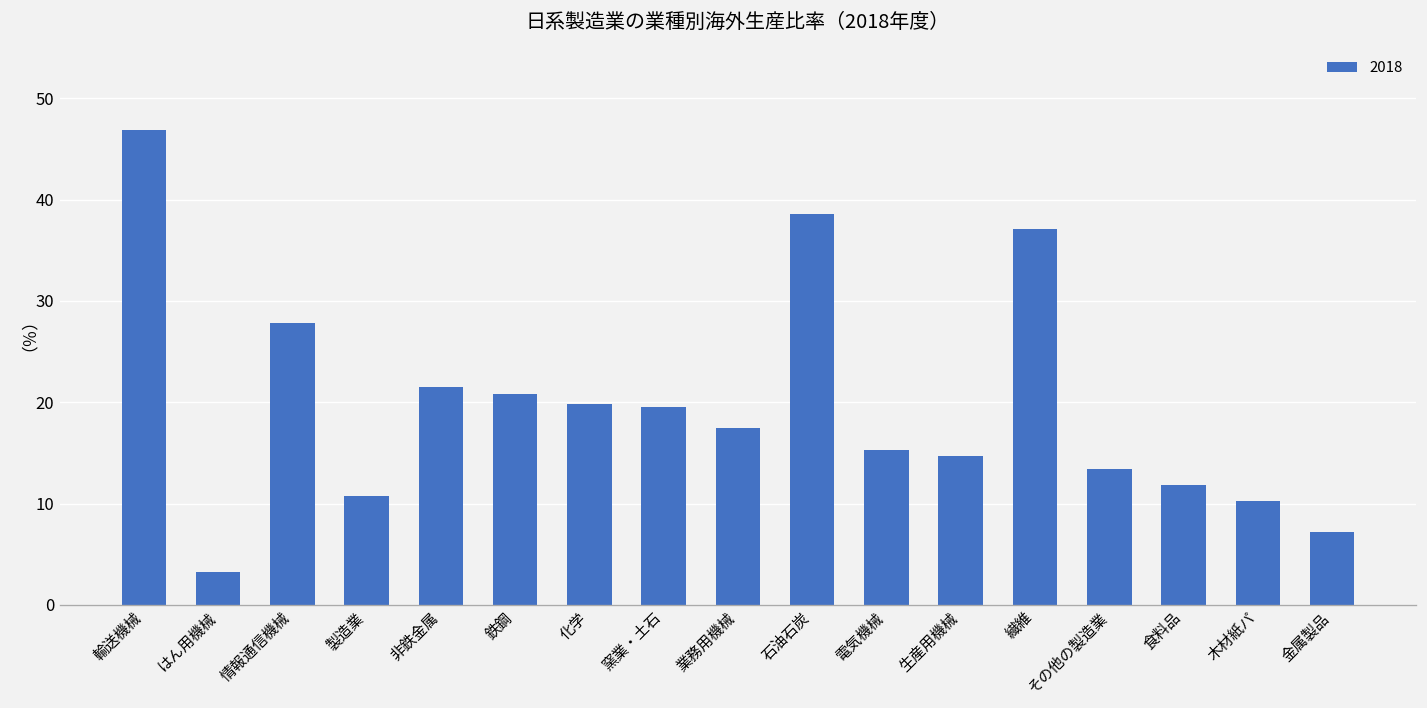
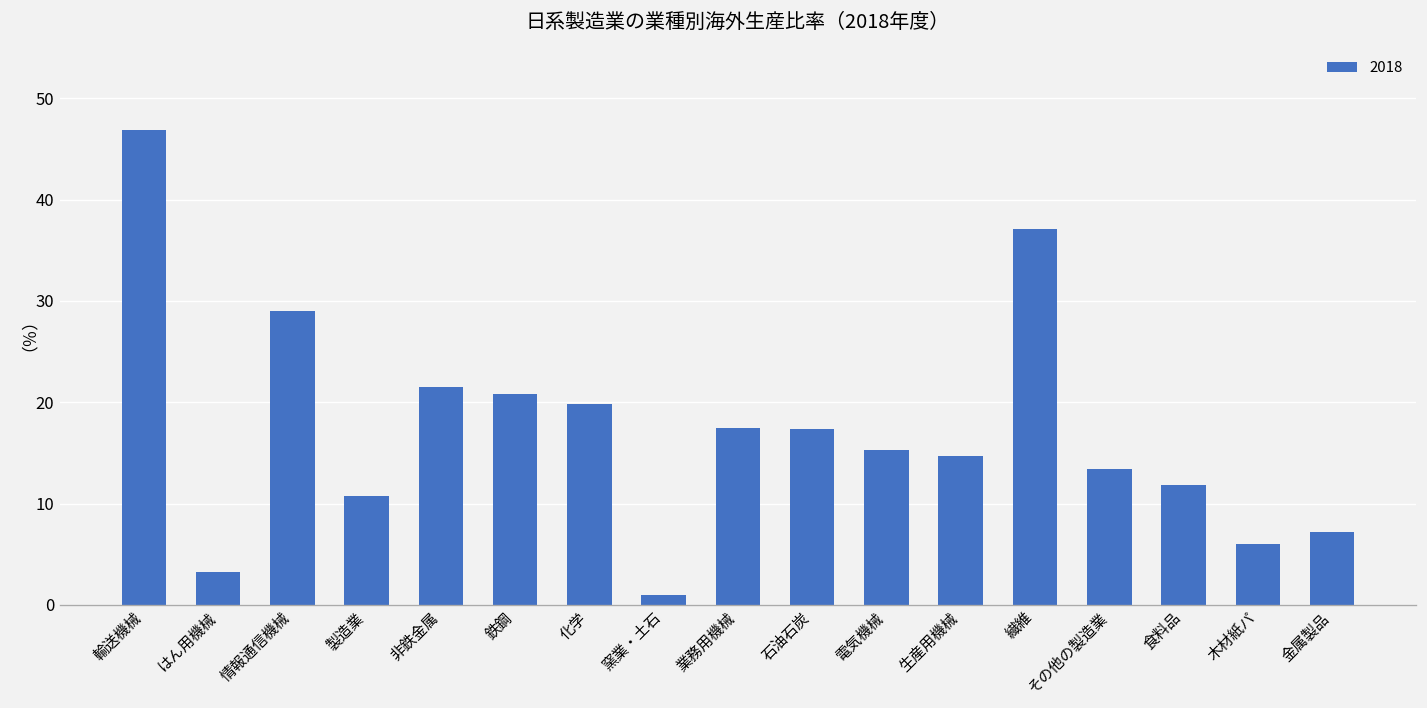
情報通信機械: 28 -> 29
窯業・土石: 20 -> 1
石油石炭: 39 -> 17
木材紙パ: 10 -> 6
